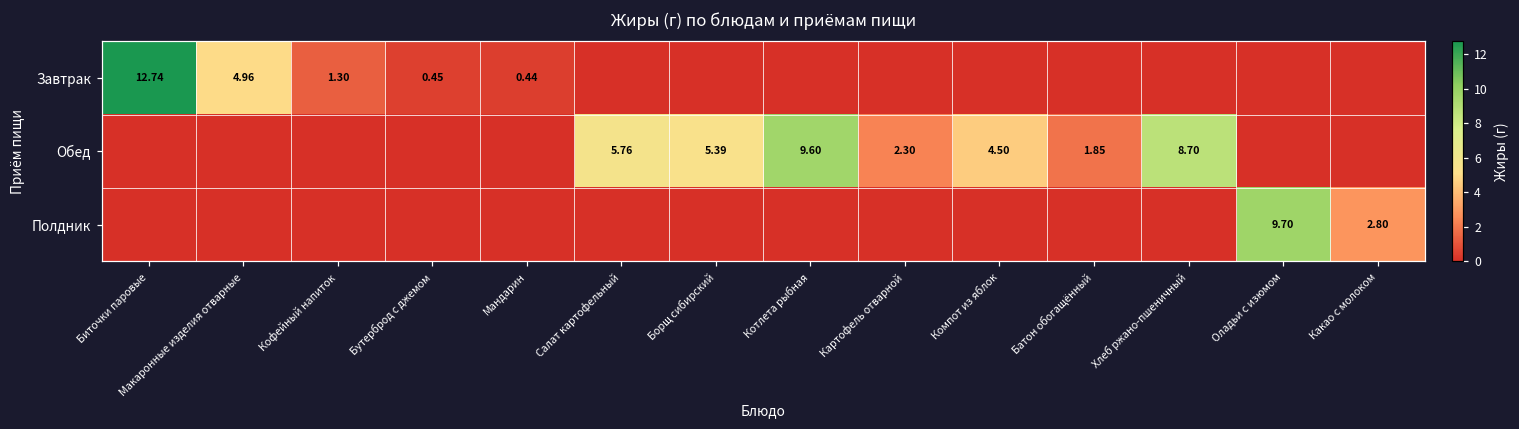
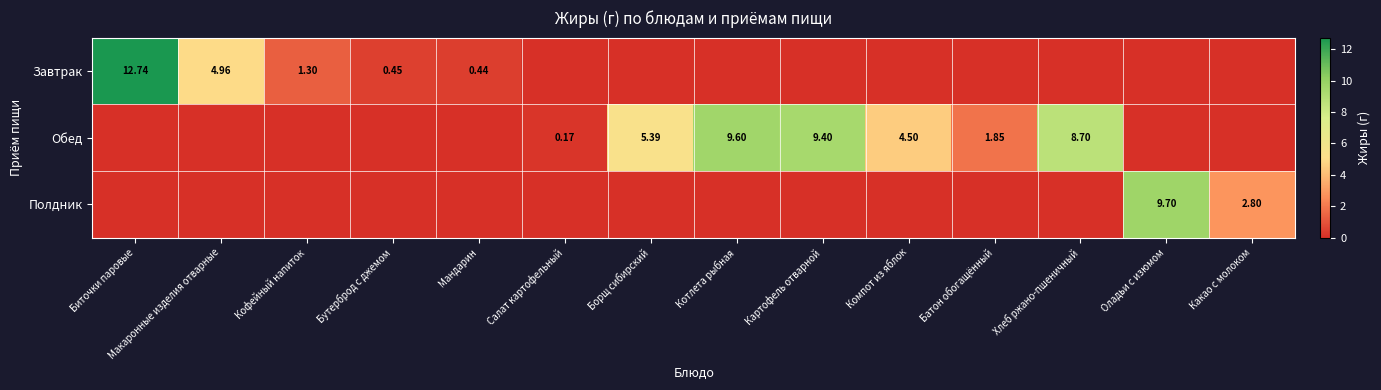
Обед, Салат картофельный: 5.76 -> 0.17
Обед, Картофель отварной: 2.30 -> 9.40
